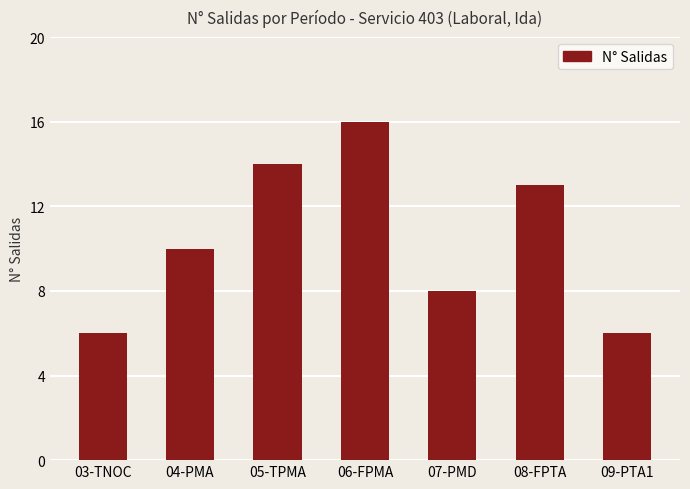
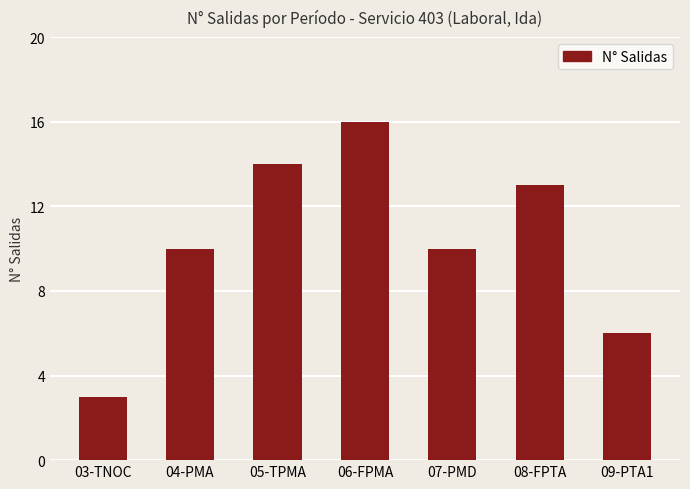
03-TNOC: 6 -> 3
07-PMD: 8 -> 10
